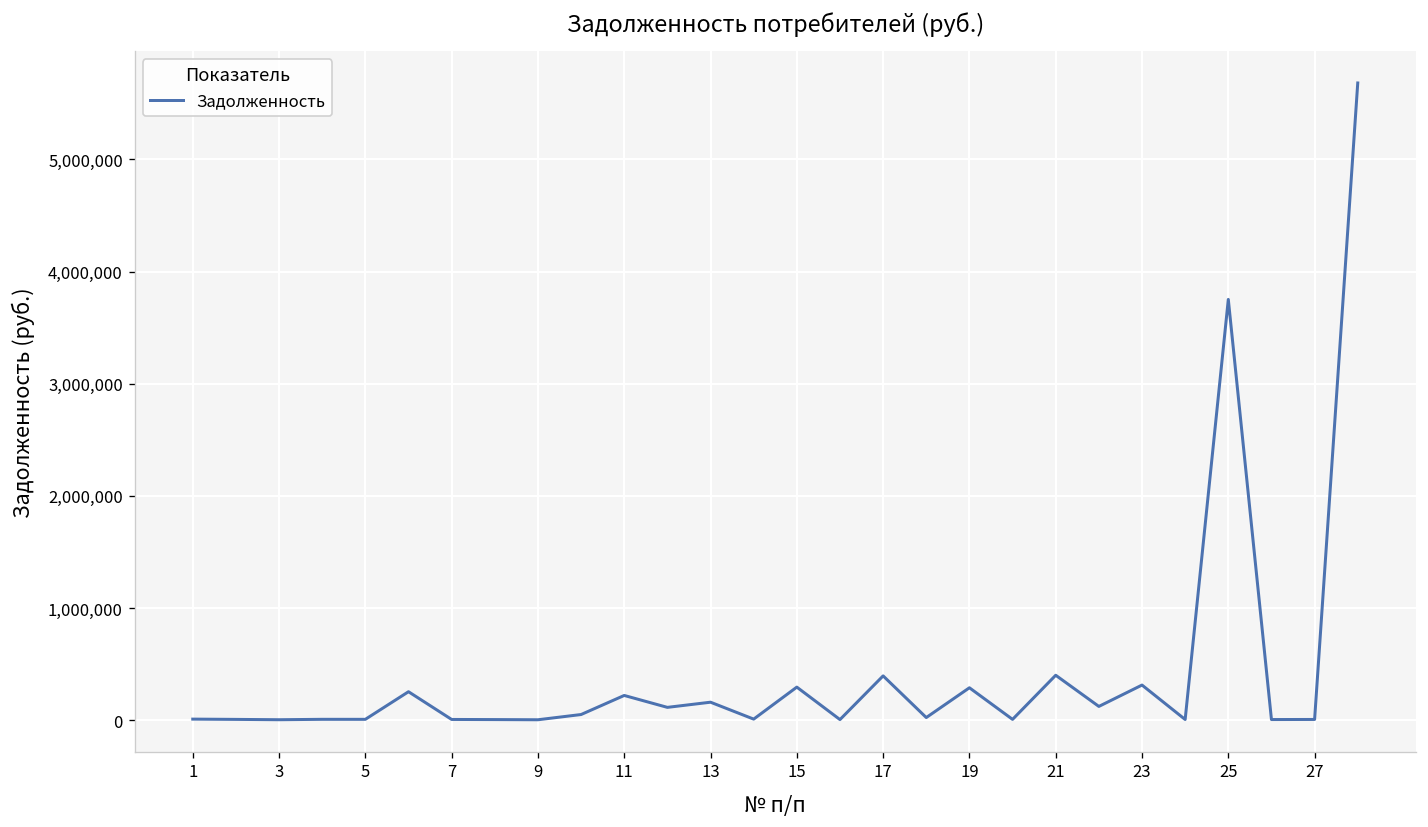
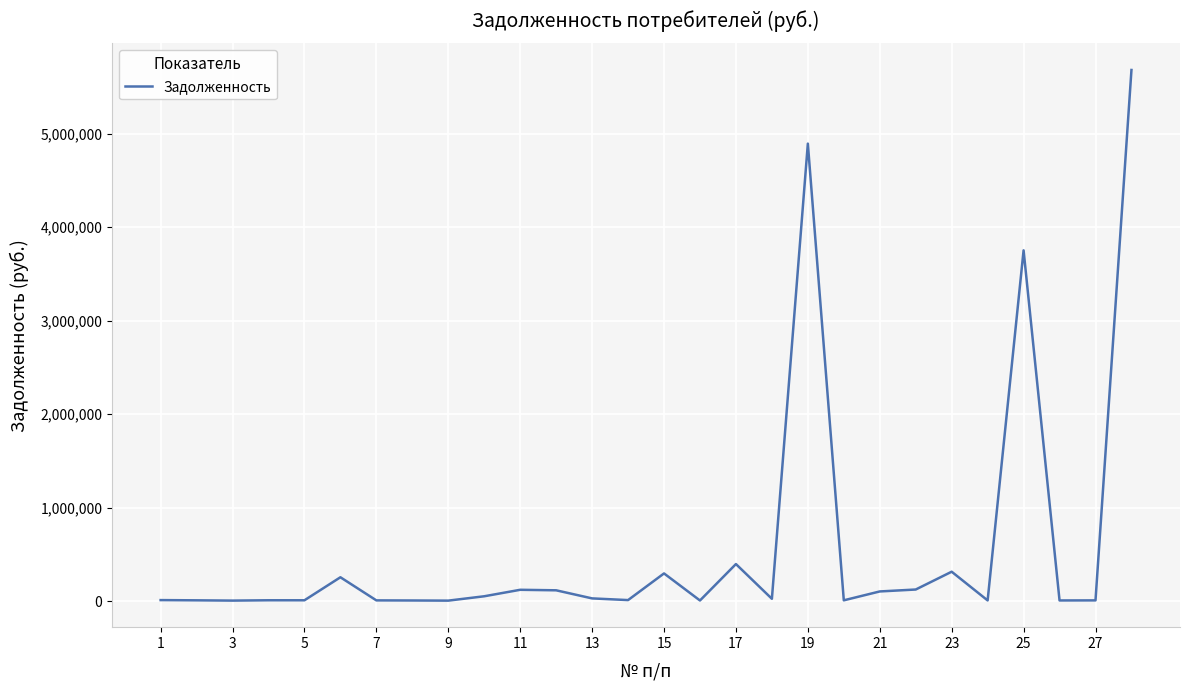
11: 200,000 -> 100,000
13: 200,000 -> 0
19: 300,000 -> 4,900,000
21: 400,000 -> 100,000
